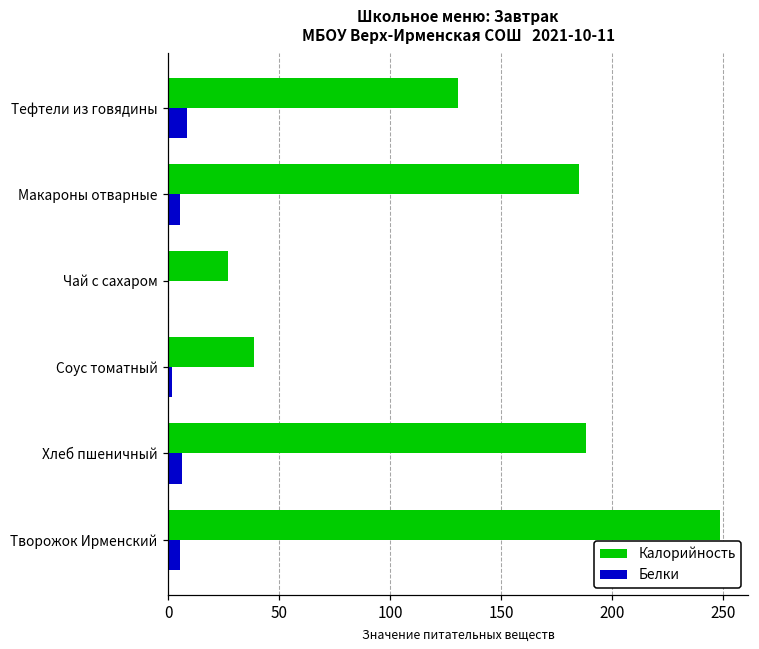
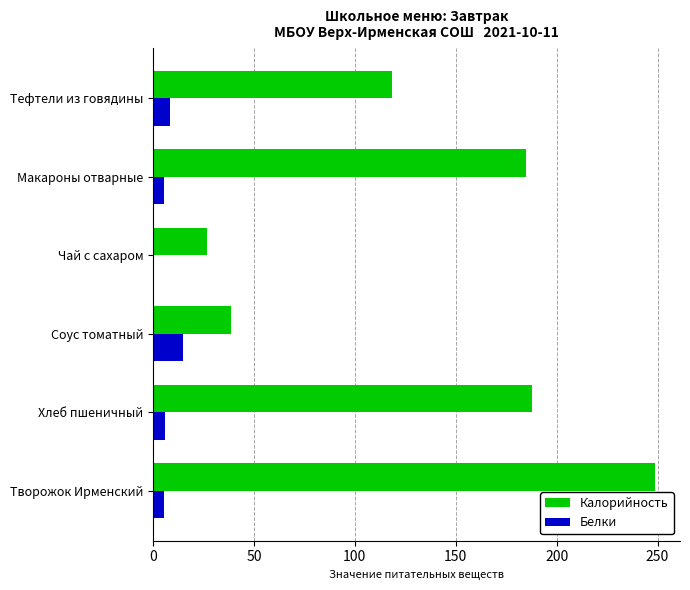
Калорийность, Тефтели из говядины: 130 -> 119
Белки, Соус томатный: 2 -> 15
